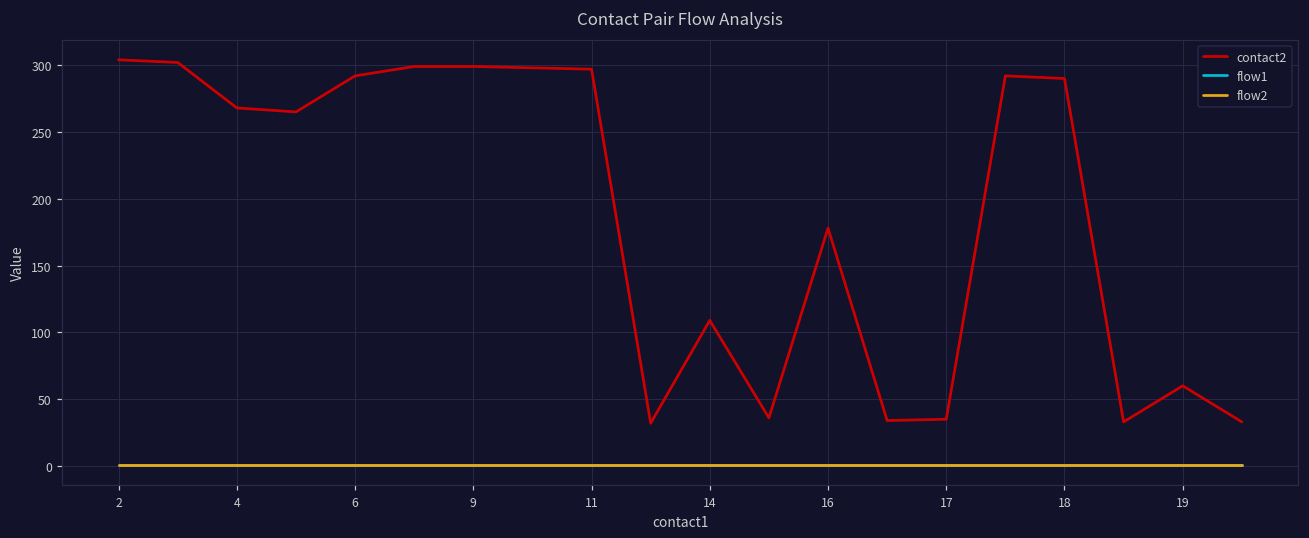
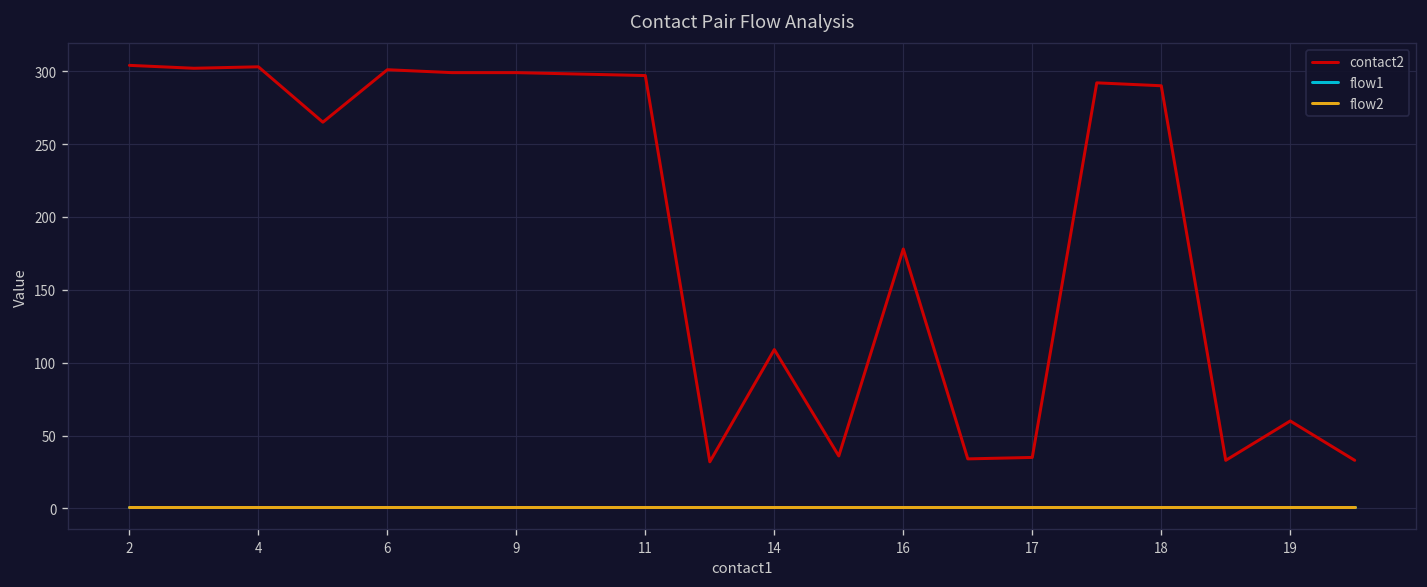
contact2, 4: 268 -> 303
contact2, 6: 292 -> 301
